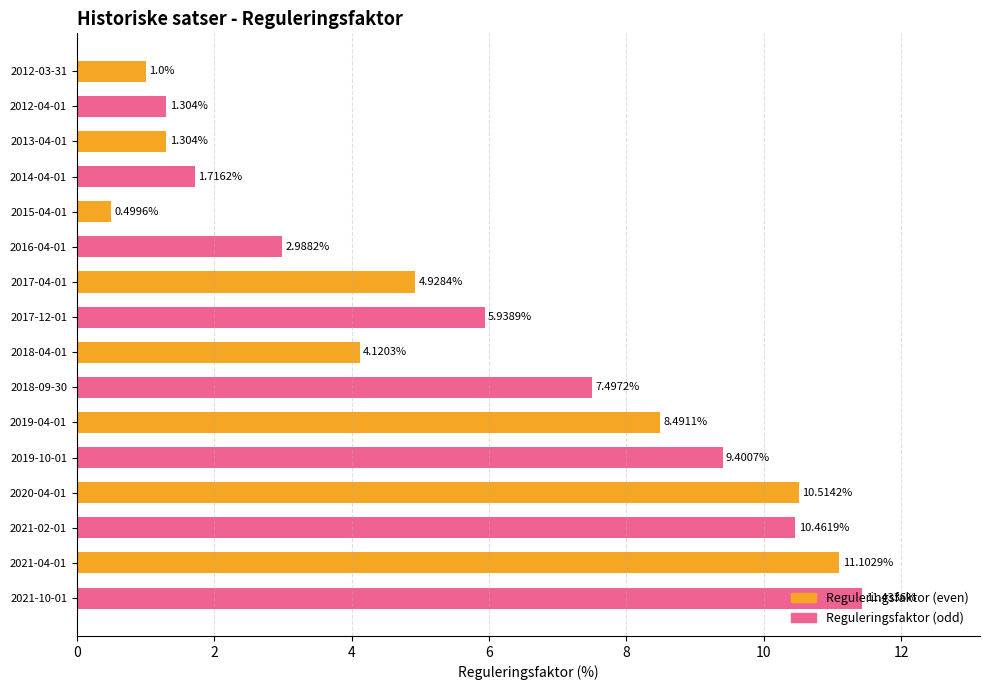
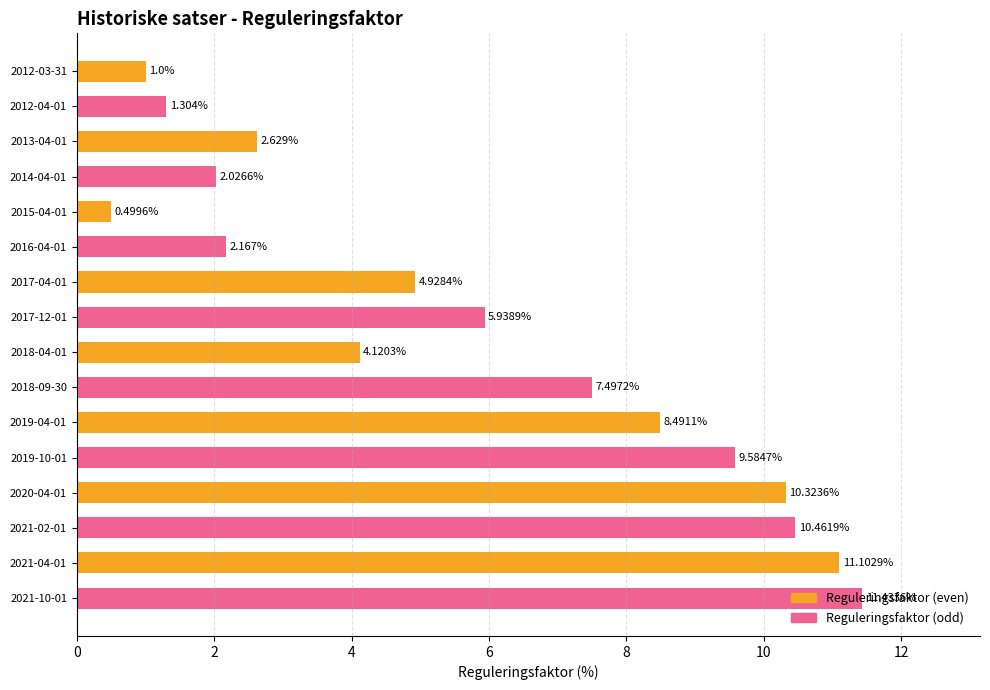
2013-04-01: 1.304% -> 2.629%
2014-04-01: 1.7162% -> 2.0266%
2016-04-01: 2.9882% -> 2.167%
2019-10-01: 9.4007% -> 9.5847%
2020-04-01: 10.5142% -> 10.3236%
